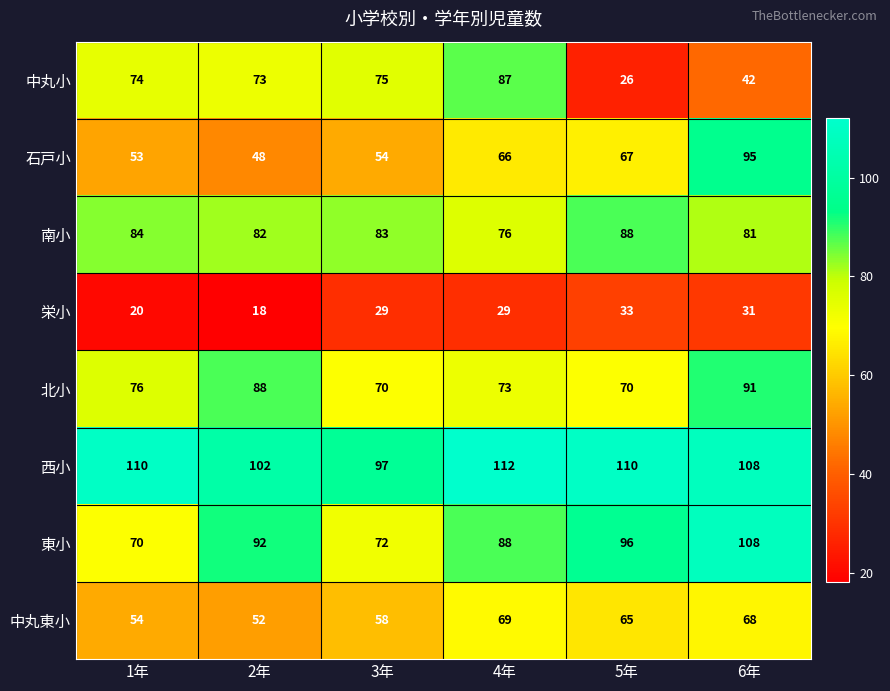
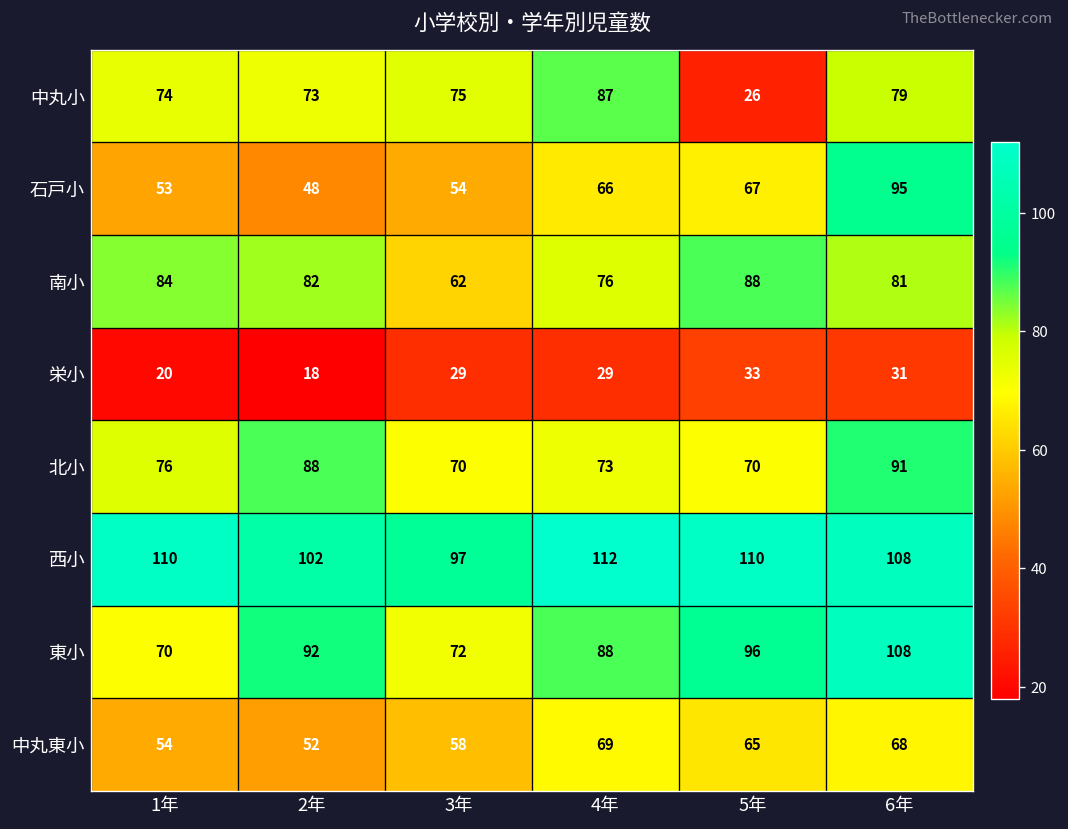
中丸小, 6年: 42 -> 79
南小, 3年: 83 -> 62
